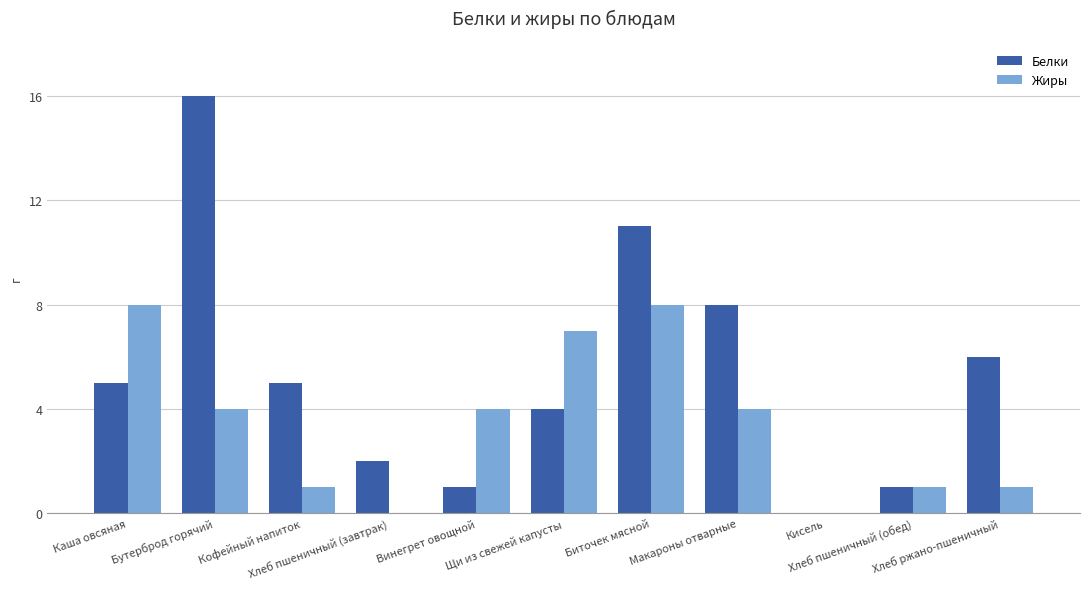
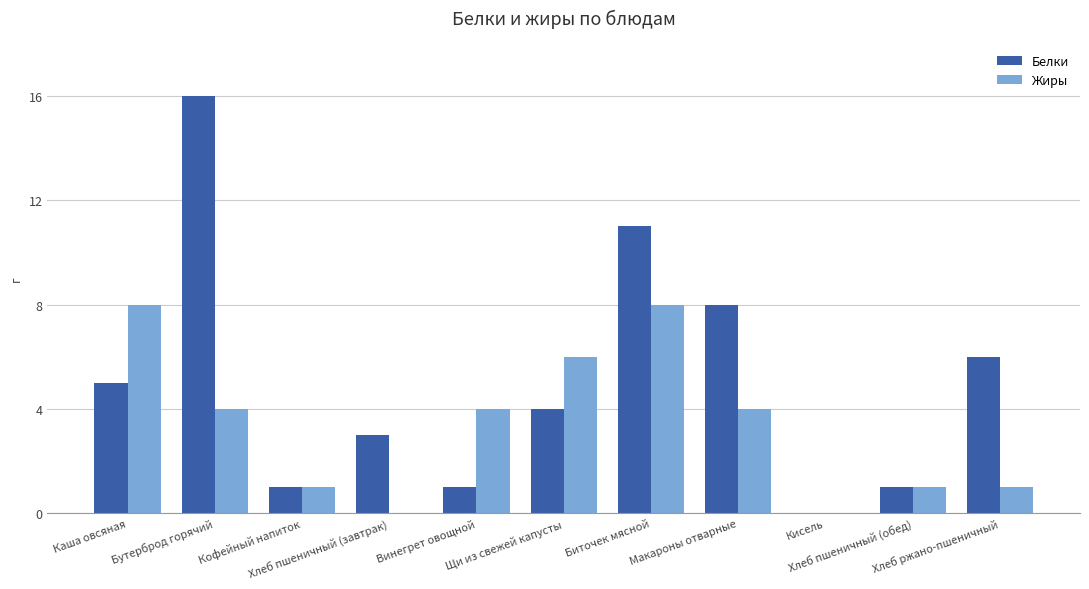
Белки, Кофейный напиток: 5 -> 1
Белки, Хлеб пшеничный (завтрак): 2 -> 3
Жиры, Щи из свежей капусты: 7 -> 6
